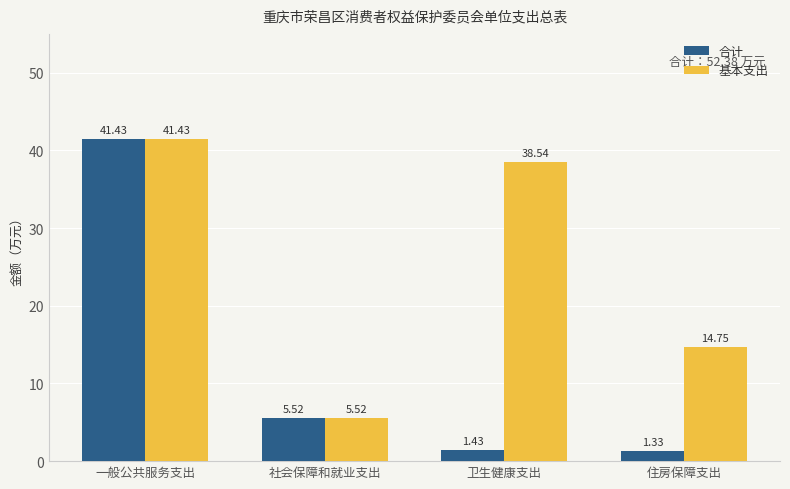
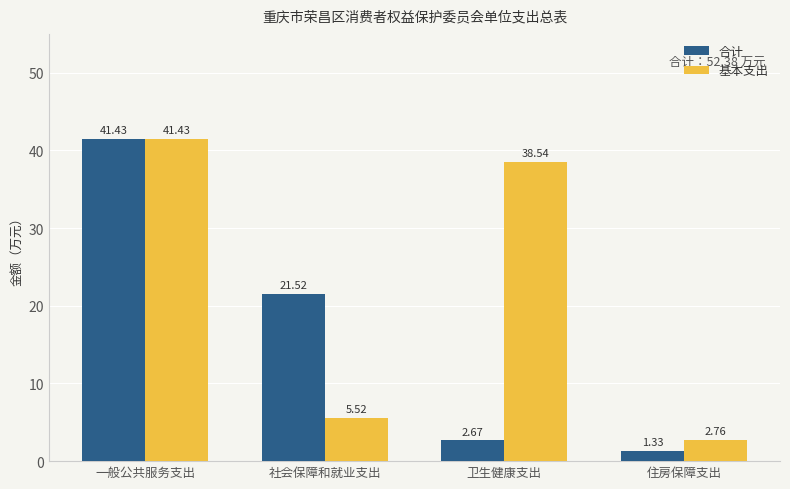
合计, 社会保障和就业支出: 5.52 -> 21.52
合计, 卫生健康支出: 1.43 -> 2.67
基本支出, 住房保障支出: 14.75 -> 2.76
